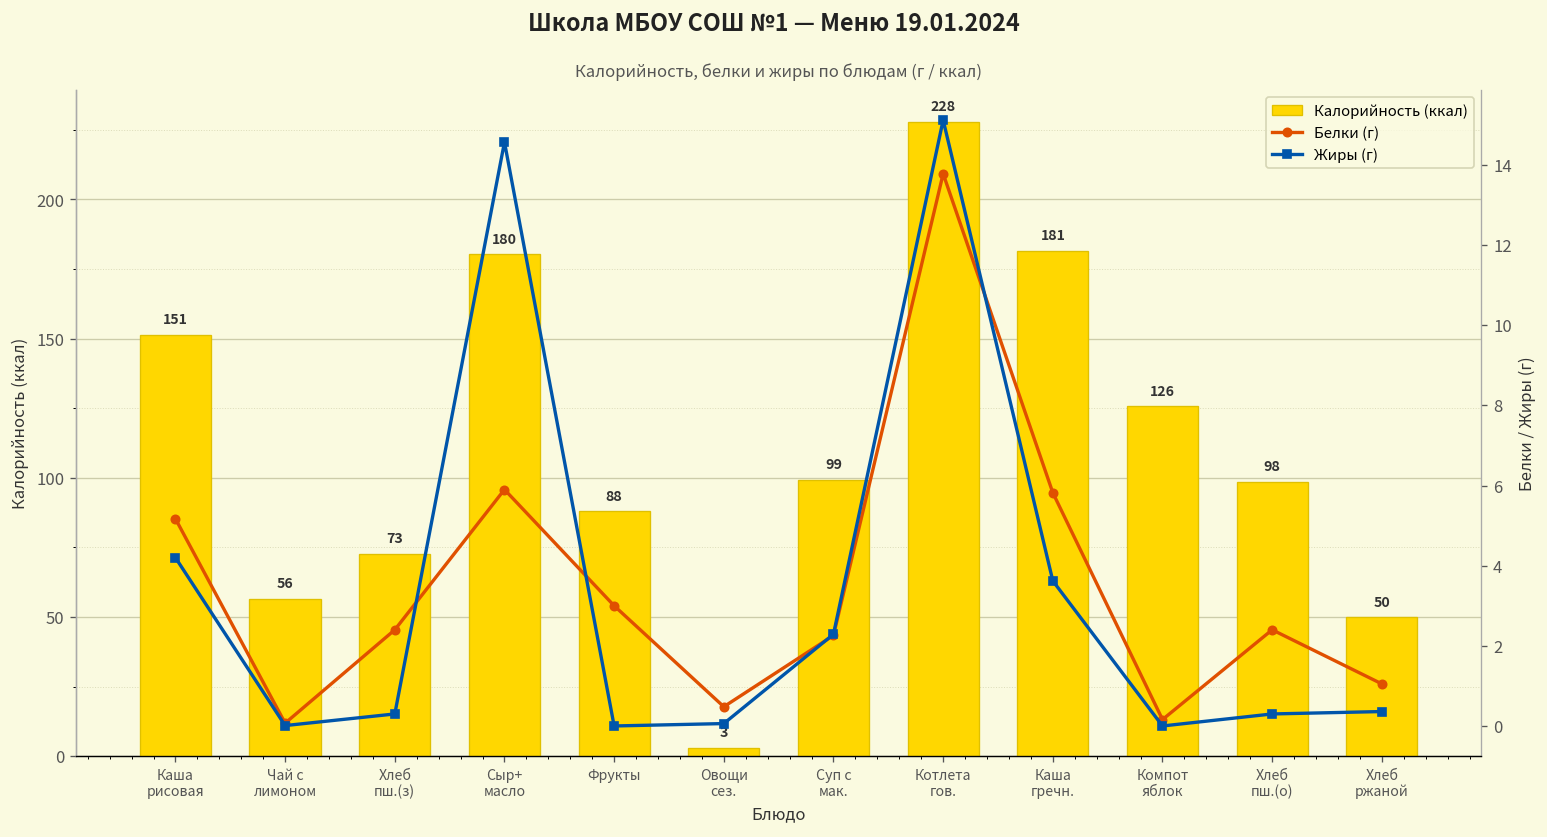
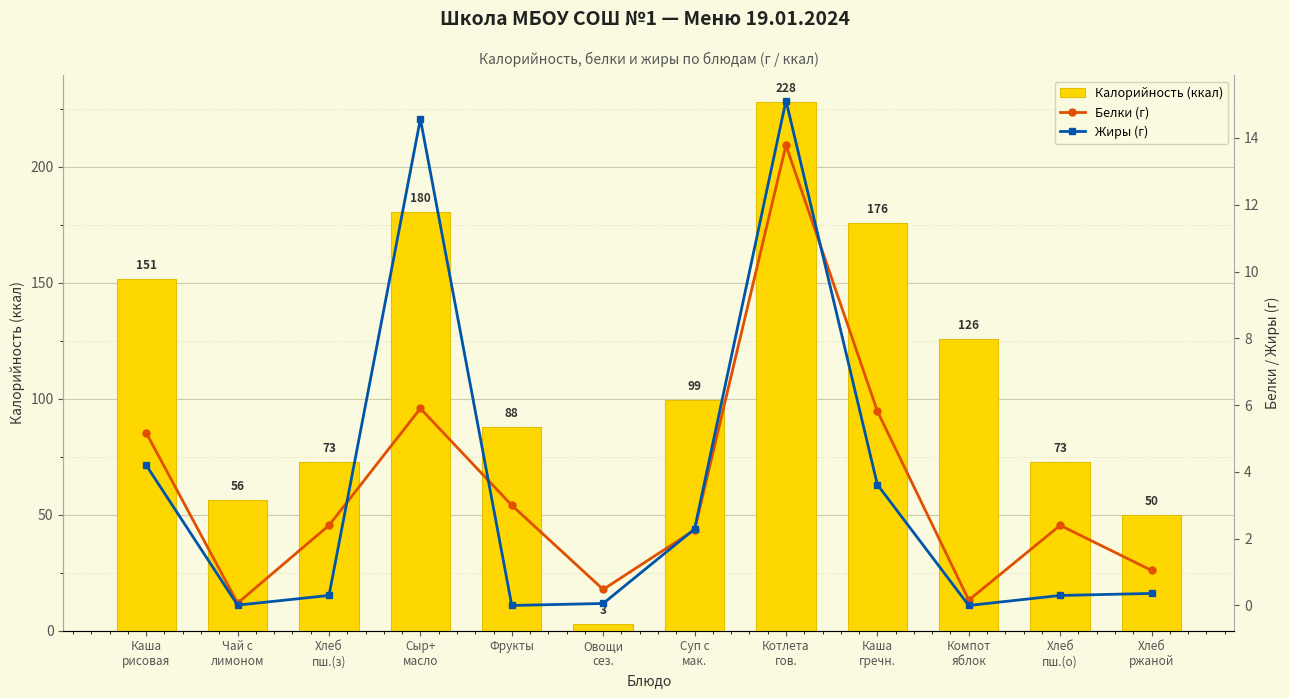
Калорийность (ккал), Каша гречн.: 181 -> 176
Калорийность (ккал), Хлеб пш.(о): 98 -> 73
